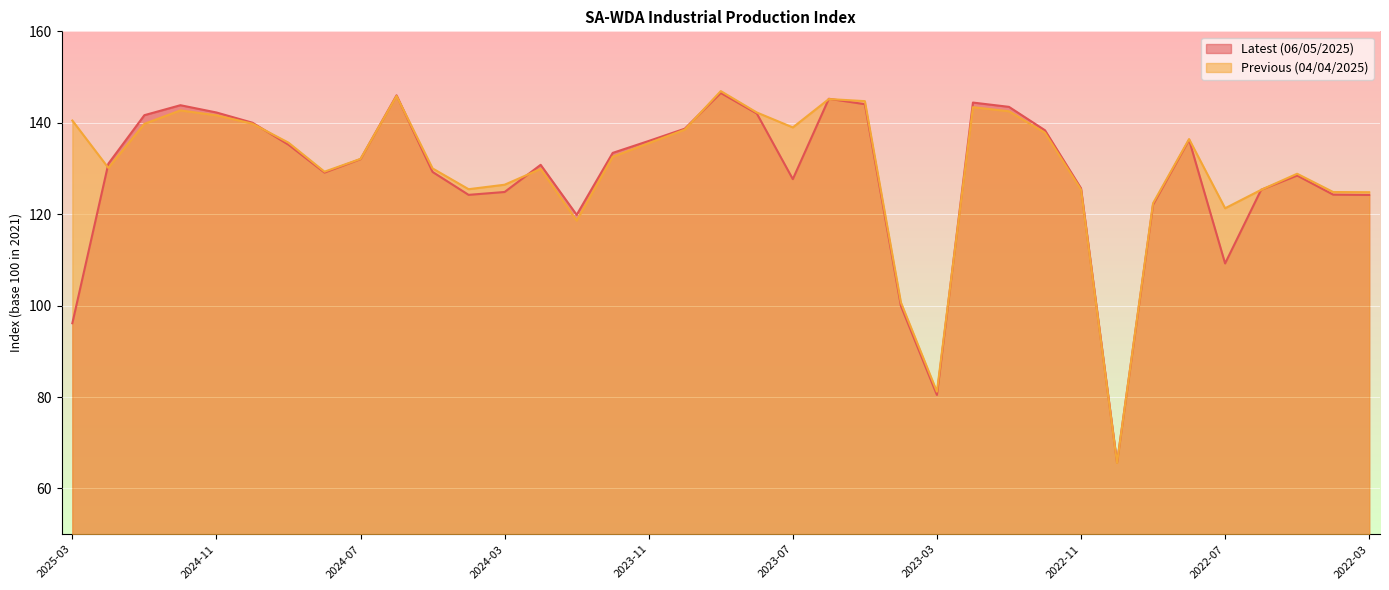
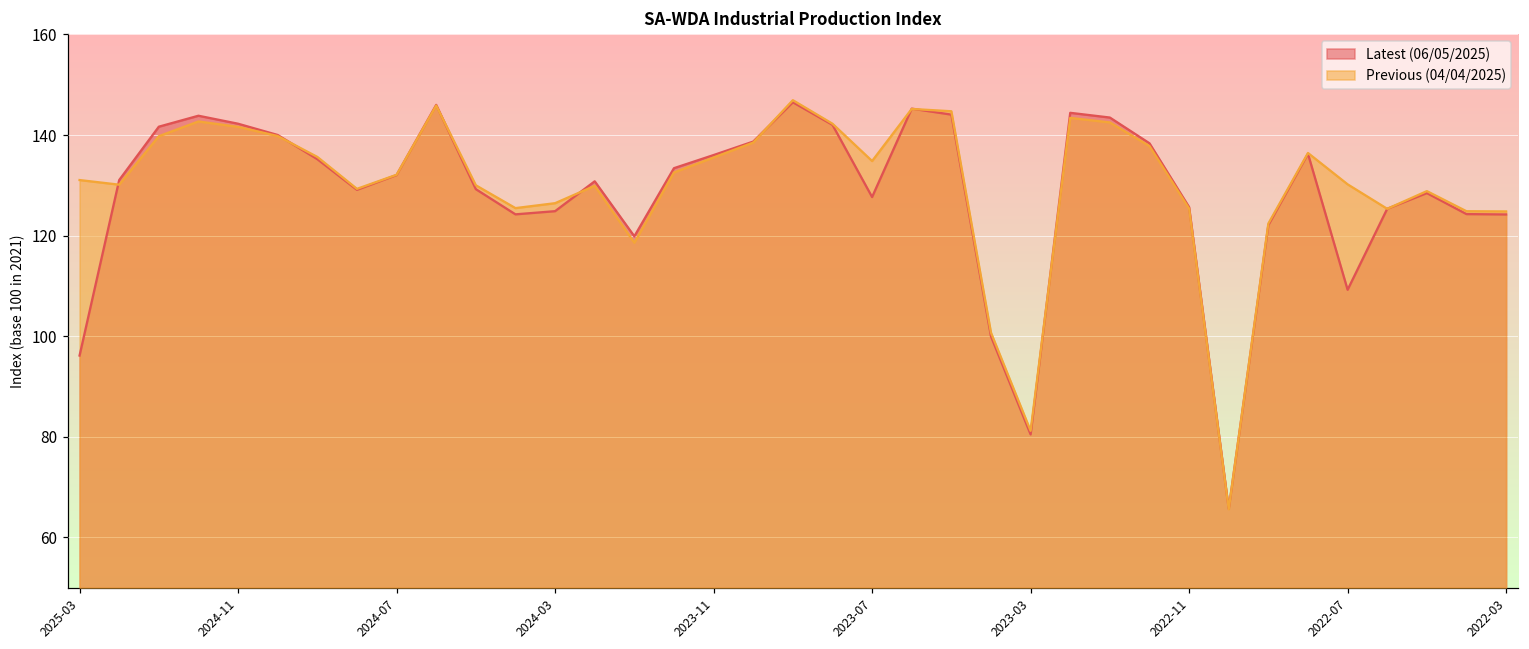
Previous (04/04/2025), 2025-03: 140 -> 131
Previous (04/04/2025), 2023-07: 139 -> 135
Previous (04/04/2025), 2022-07: 121 -> 130
